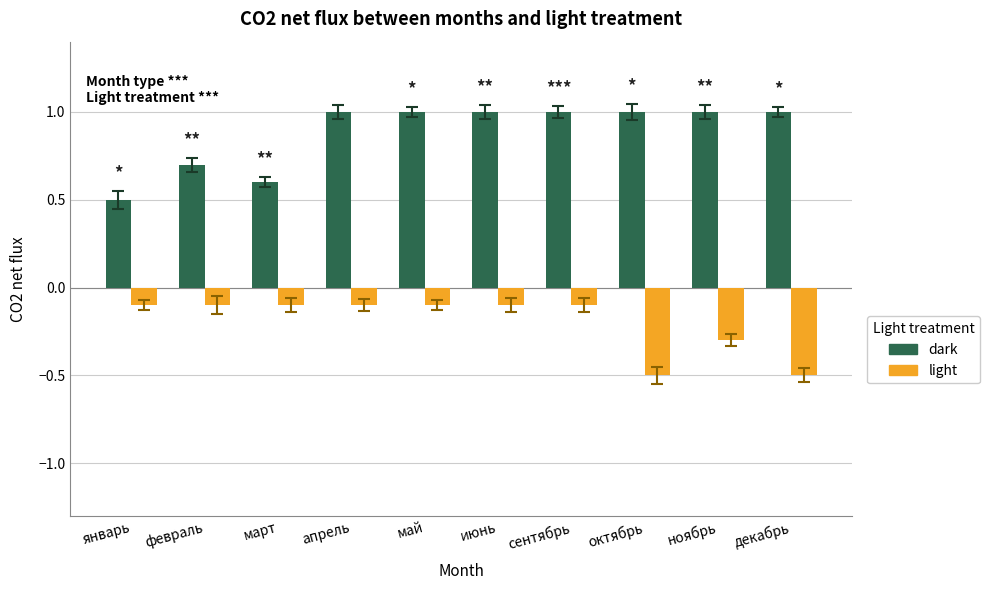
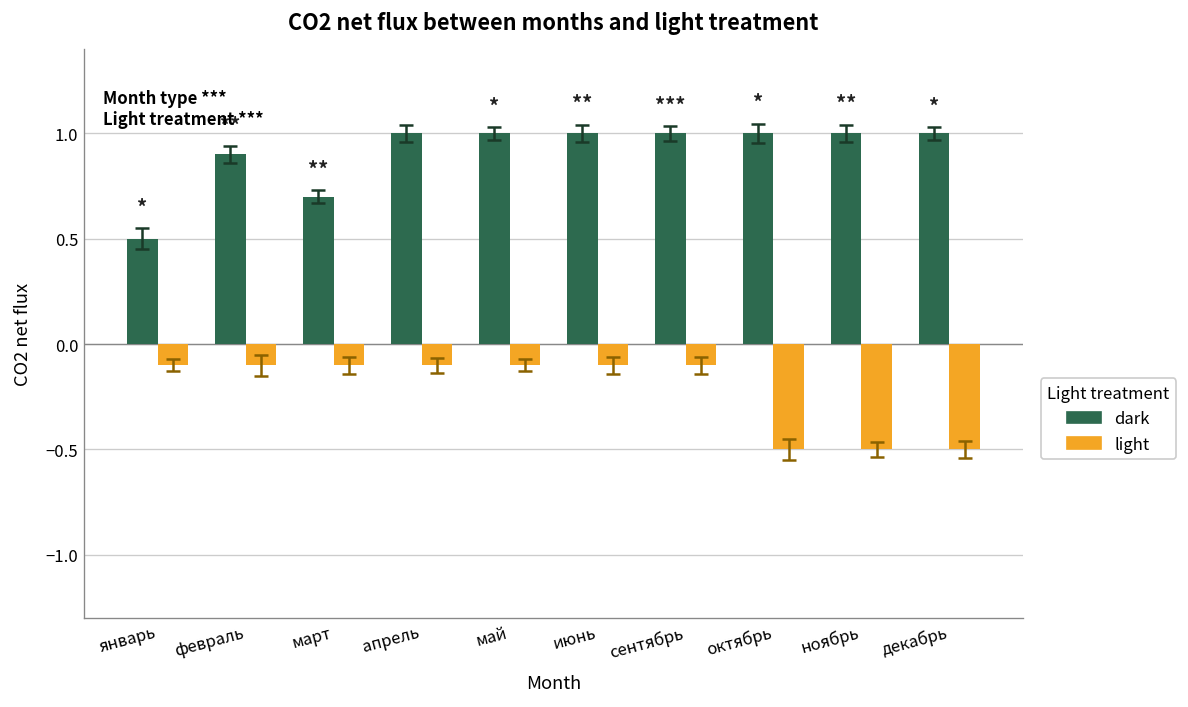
dark, февраль: 0.70 -> 0.90
dark, март: 0.60 -> 0.70
light, ноябрь: -0.30 -> -0.50
